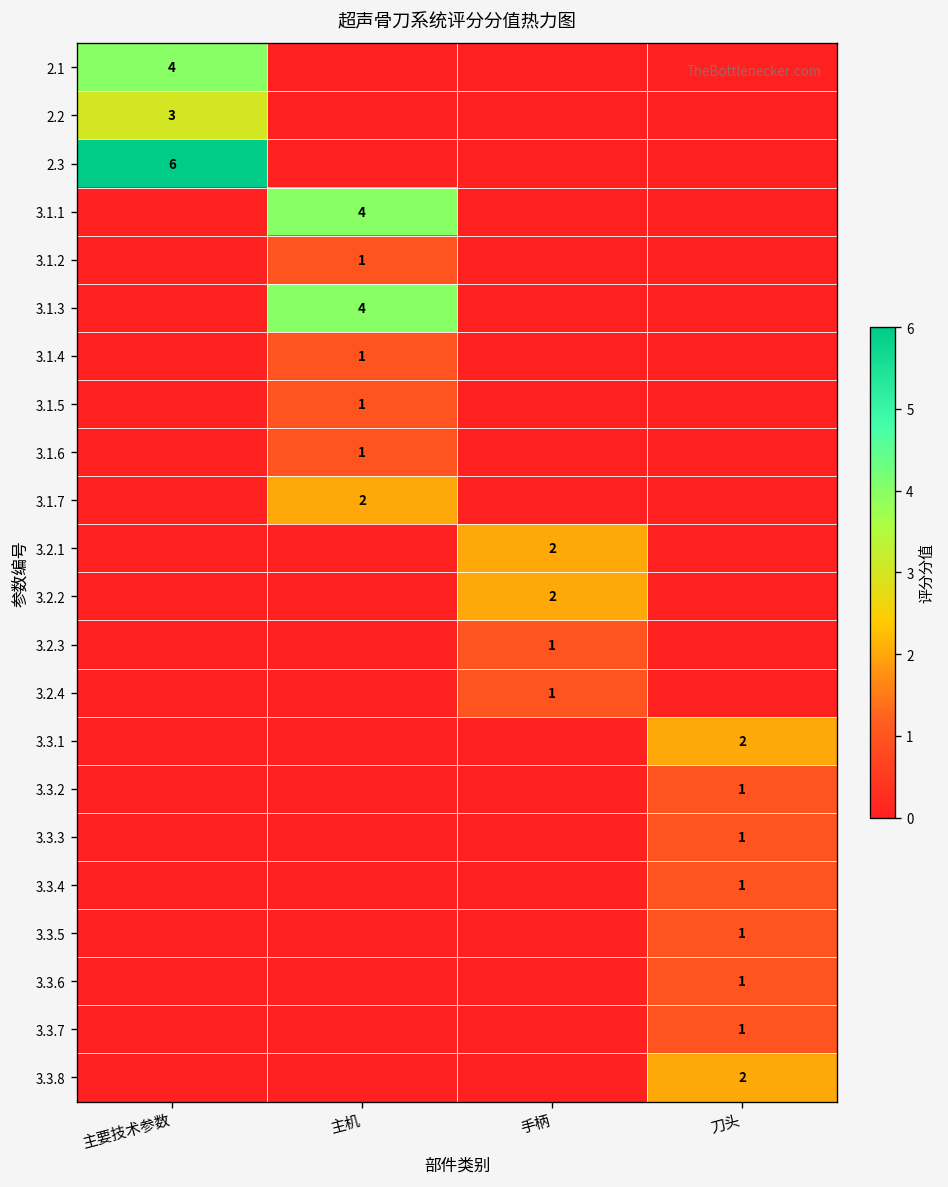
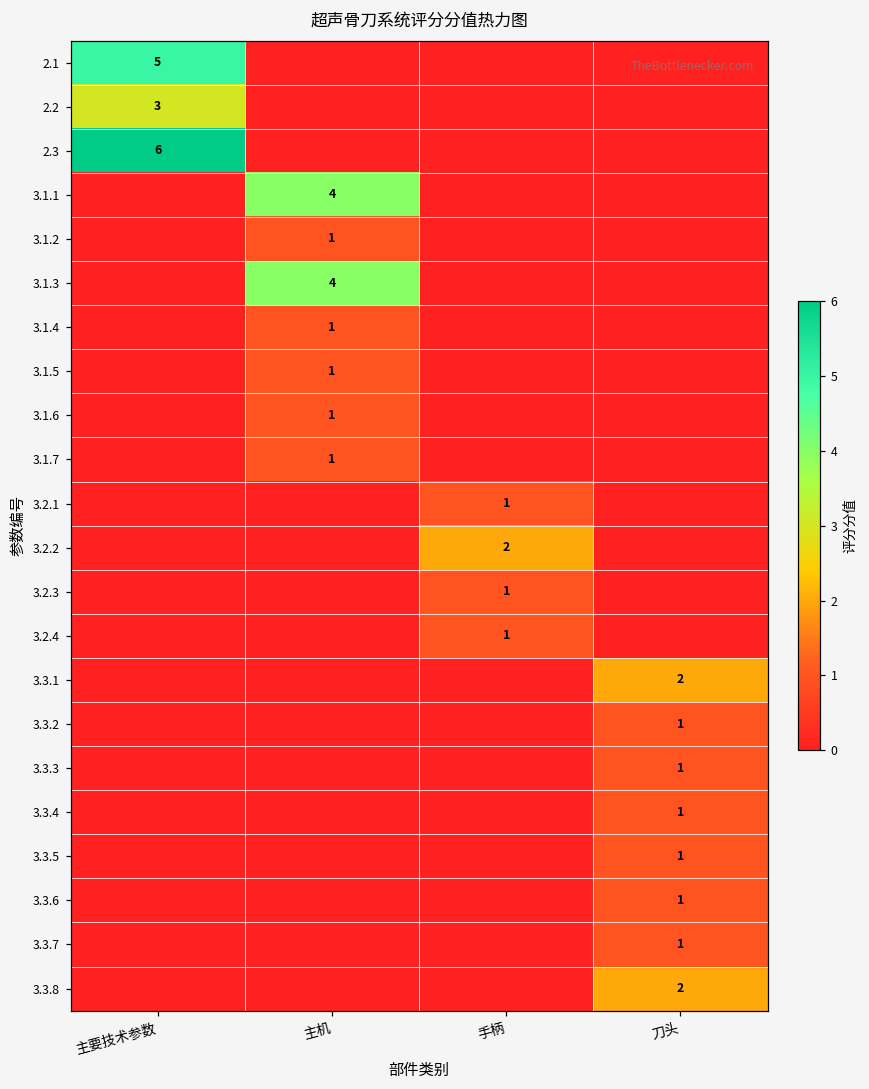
2.1, 主要技术参数: 4 -> 5
3.1.7, 主机: 2 -> 1
3.2.1, 手柄: 2 -> 1
